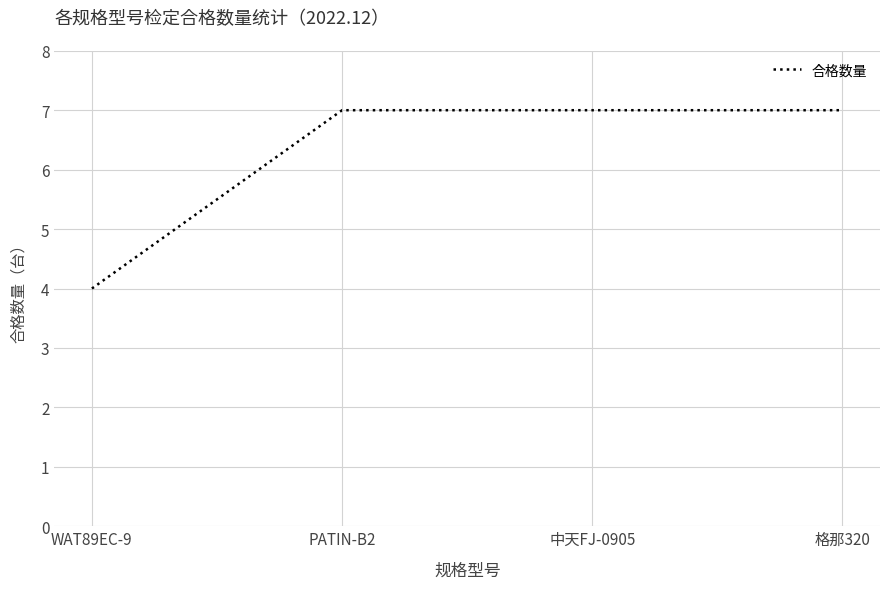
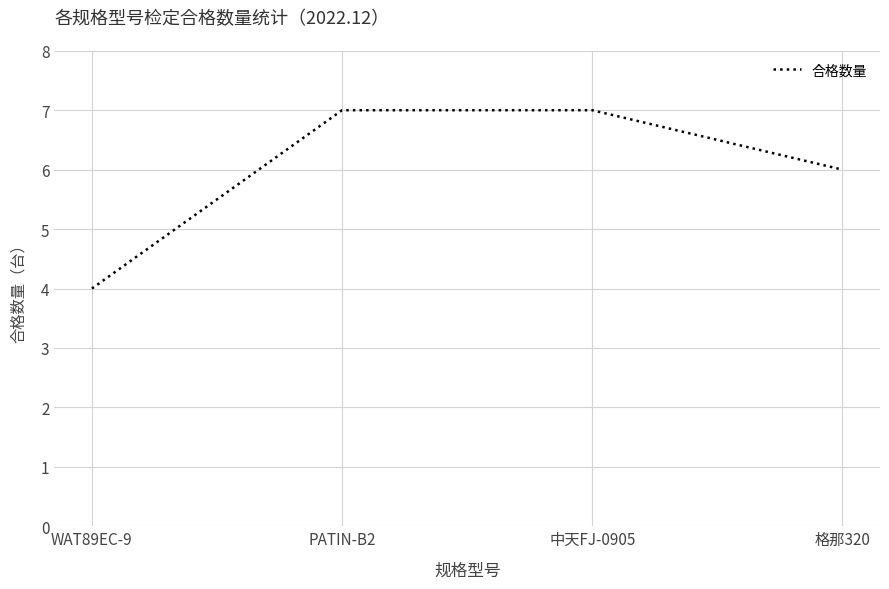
格那320: 7 -> 6
